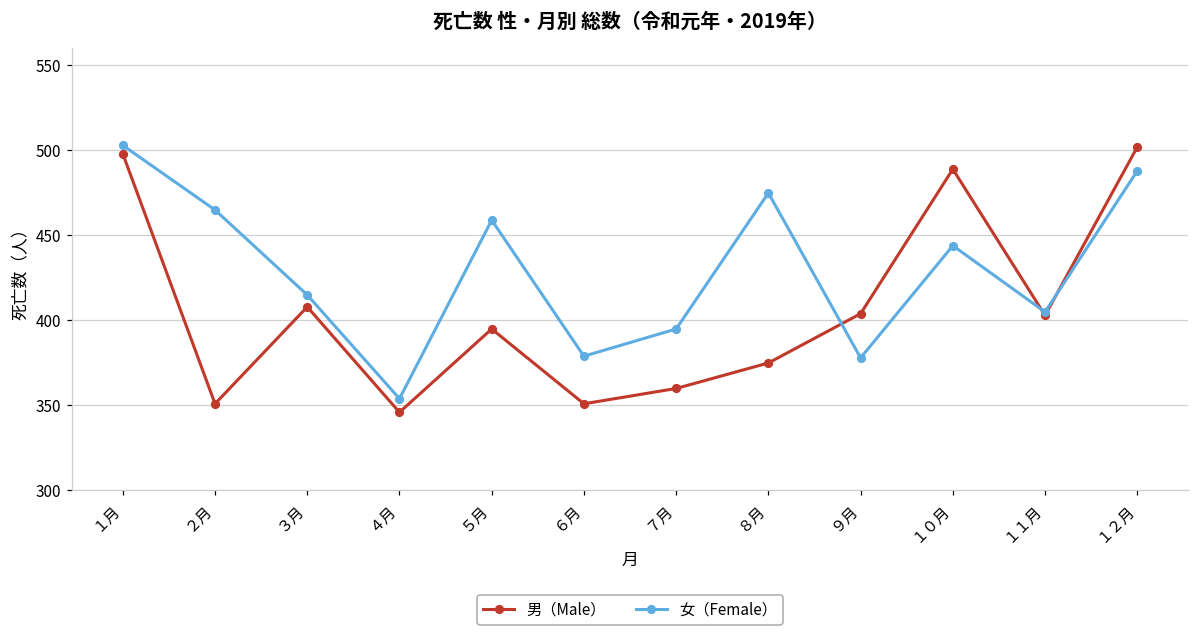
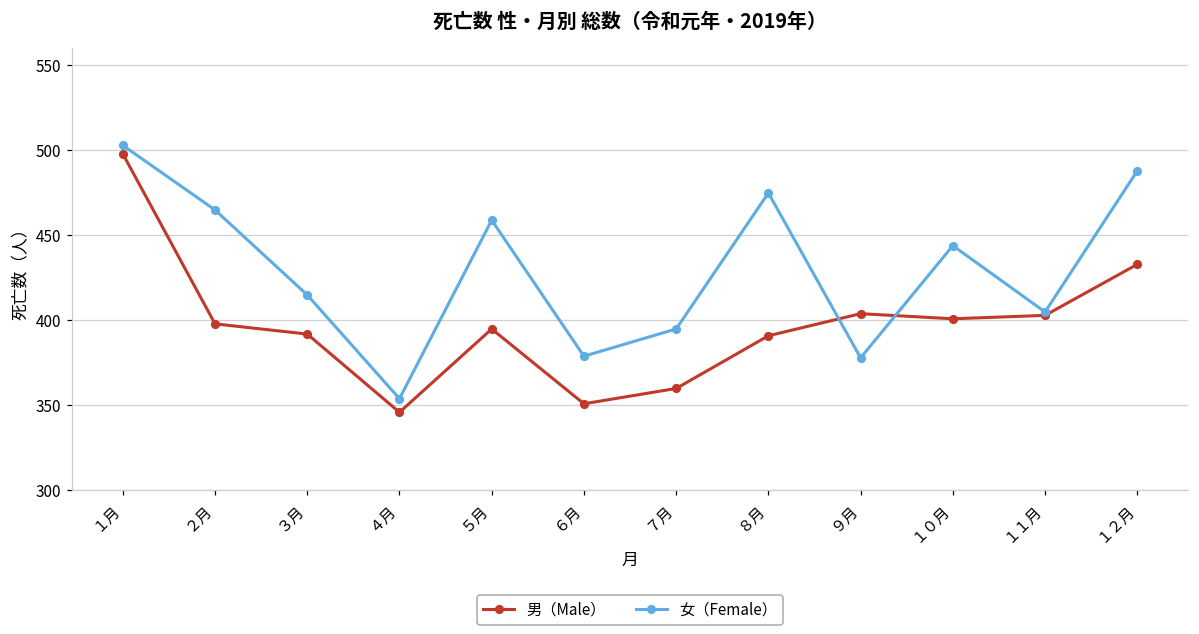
男（Male）, ２月: 351 -> 398
男（Male）, ３月: 408 -> 392
男（Male）, ８月: 375 -> 391
男（Male）, １０月: 489 -> 401
男（Male）, １２月: 502 -> 433
